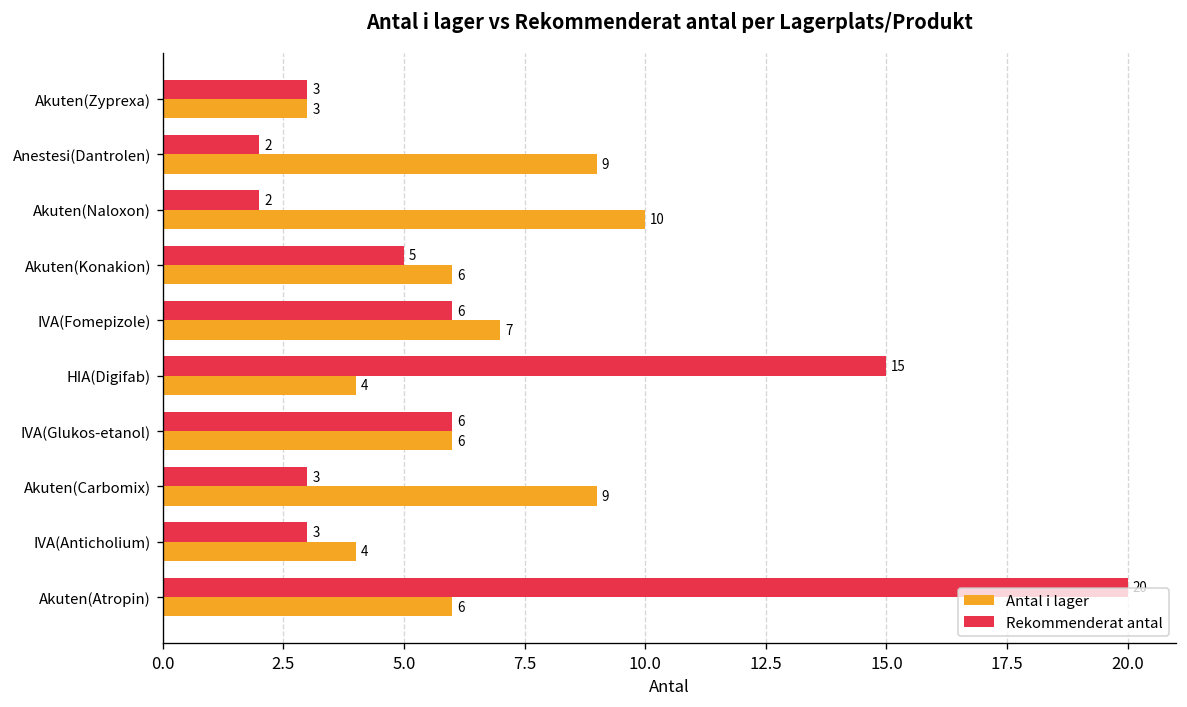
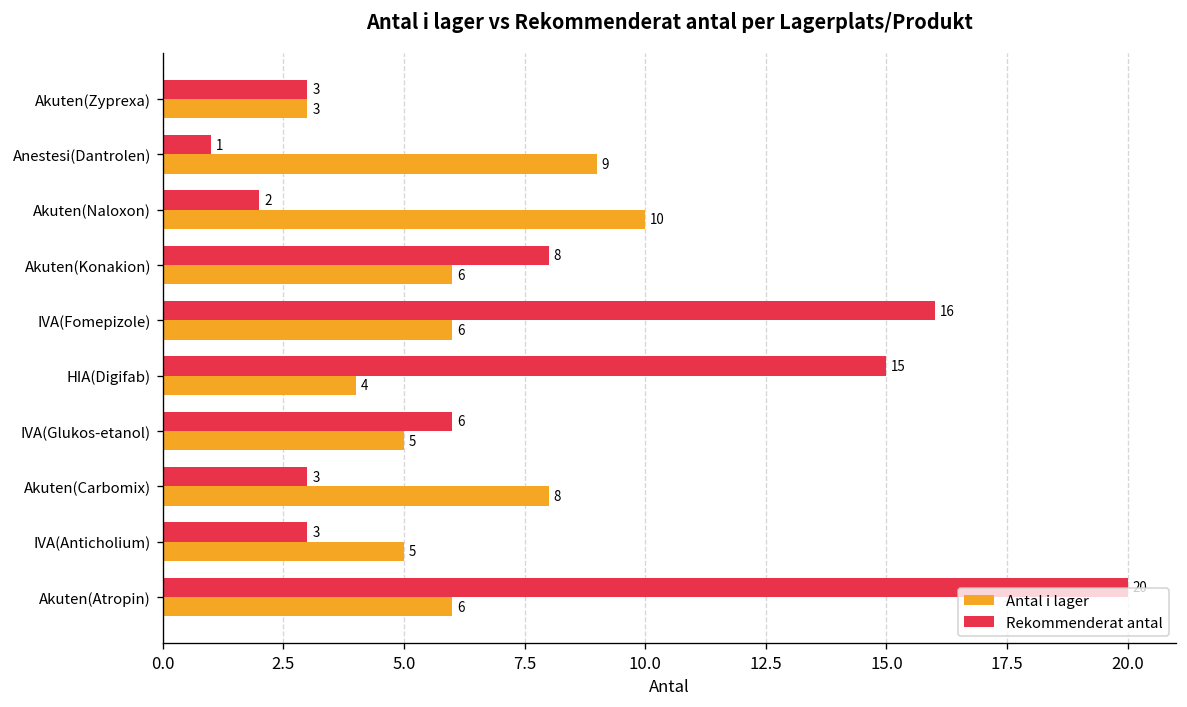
Rekommenderat antal, Anestesi(Dantrolen): 2 -> 1
Rekommenderat antal, Akuten(Konakion): 5 -> 8
Rekommenderat antal, IVA(Fomepizole): 6 -> 16
Antal i lager, IVA(Fomepizole): 7 -> 6
Antal i lager, IVA(Glukos-etanol): 6 -> 5
Antal i lager, Akuten(Carbomix): 9 -> 8
Antal i lager, IVA(Anticholium): 4 -> 5
